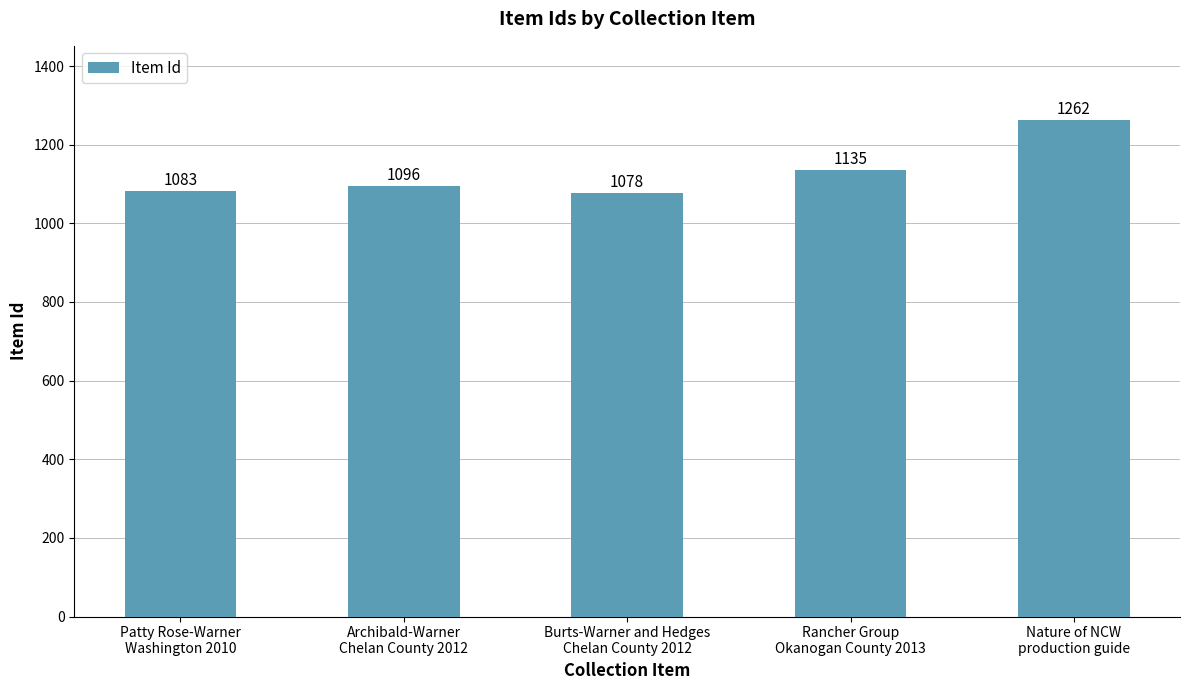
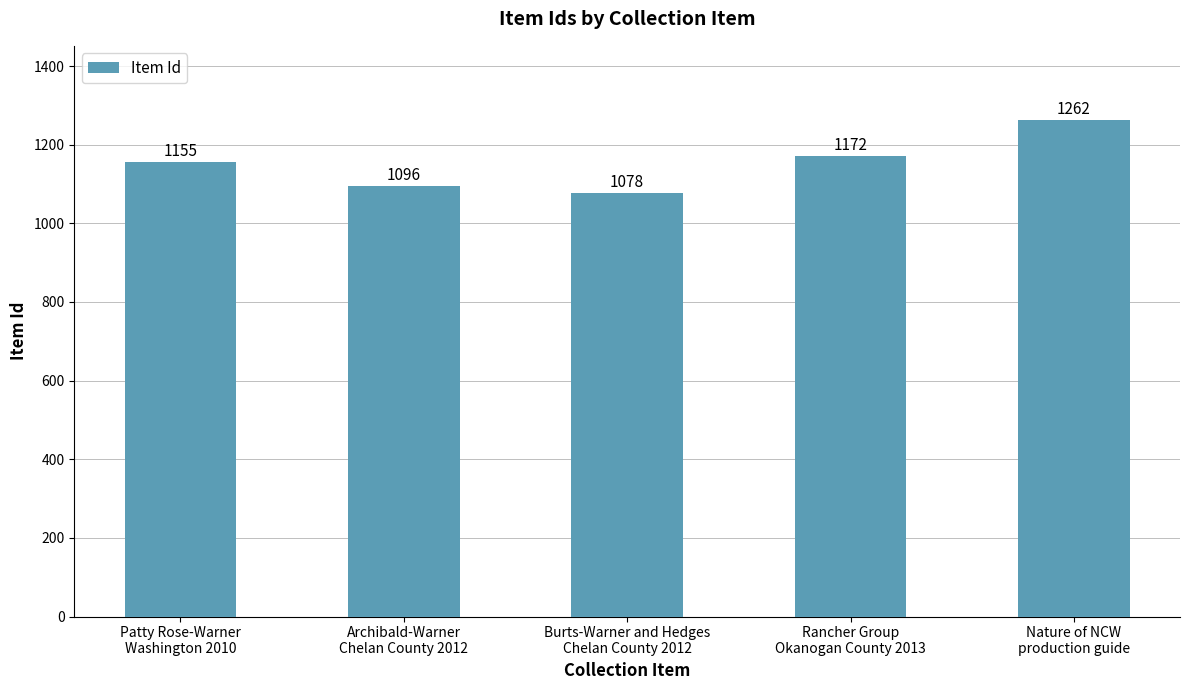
Patty Rose-Warner Washington 2010: 1083 -> 1155
Rancher Group Okanogan County 2013: 1135 -> 1172
